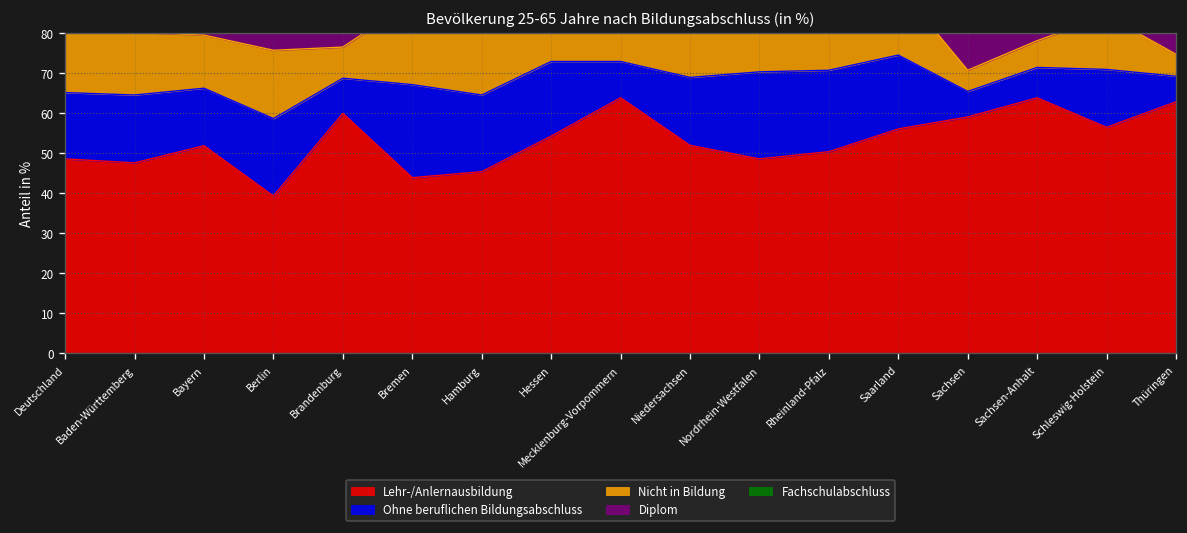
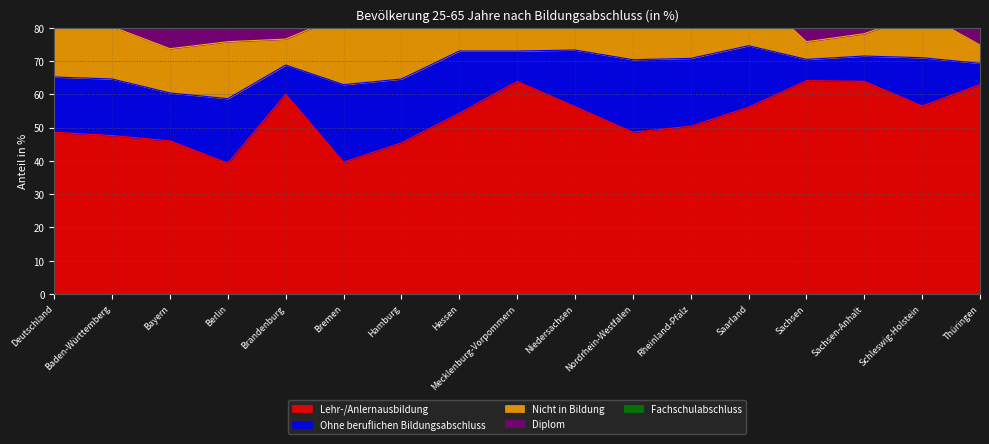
Lehr-/Anlernausbildung, Bayern: 52 -> 46
Lehr-/Anlernausbildung, Bremen: 44 -> 40
Lehr-/Anlernausbildung, Niedersachsen: 52 -> 56
Lehr-/Anlernausbildung, Sachsen: 59 -> 64
